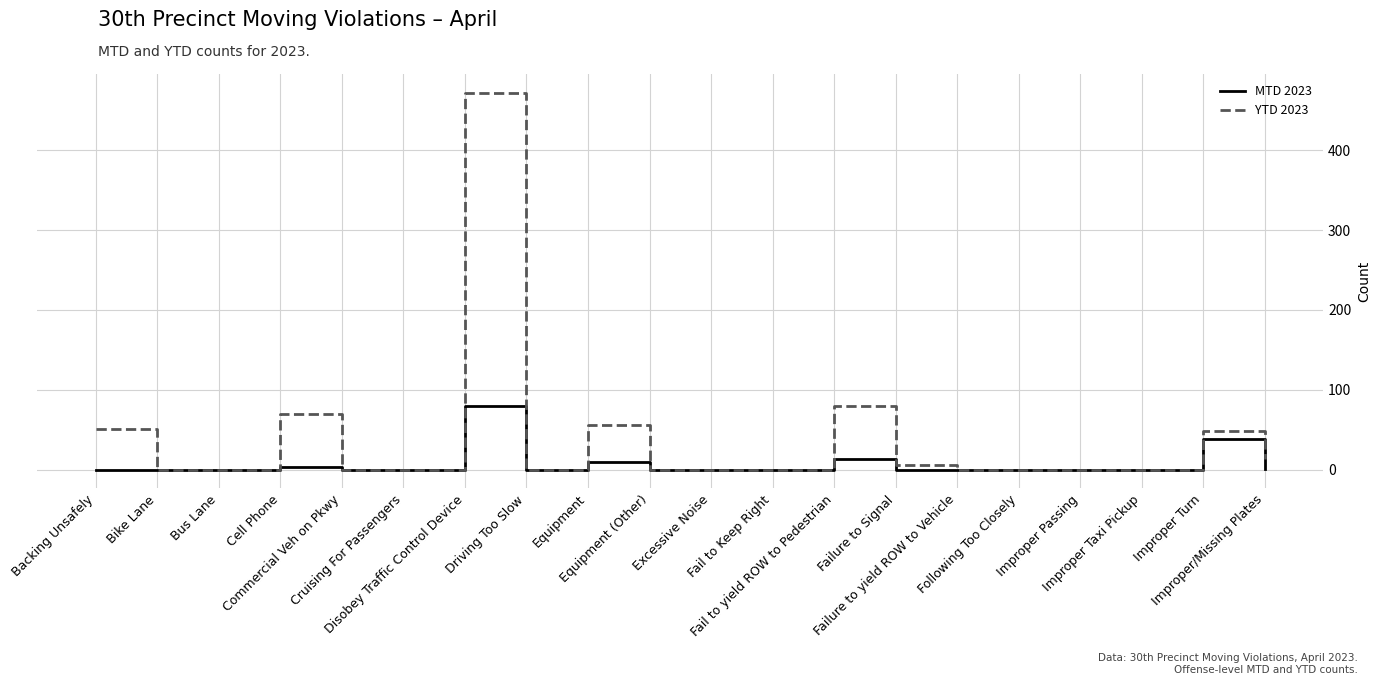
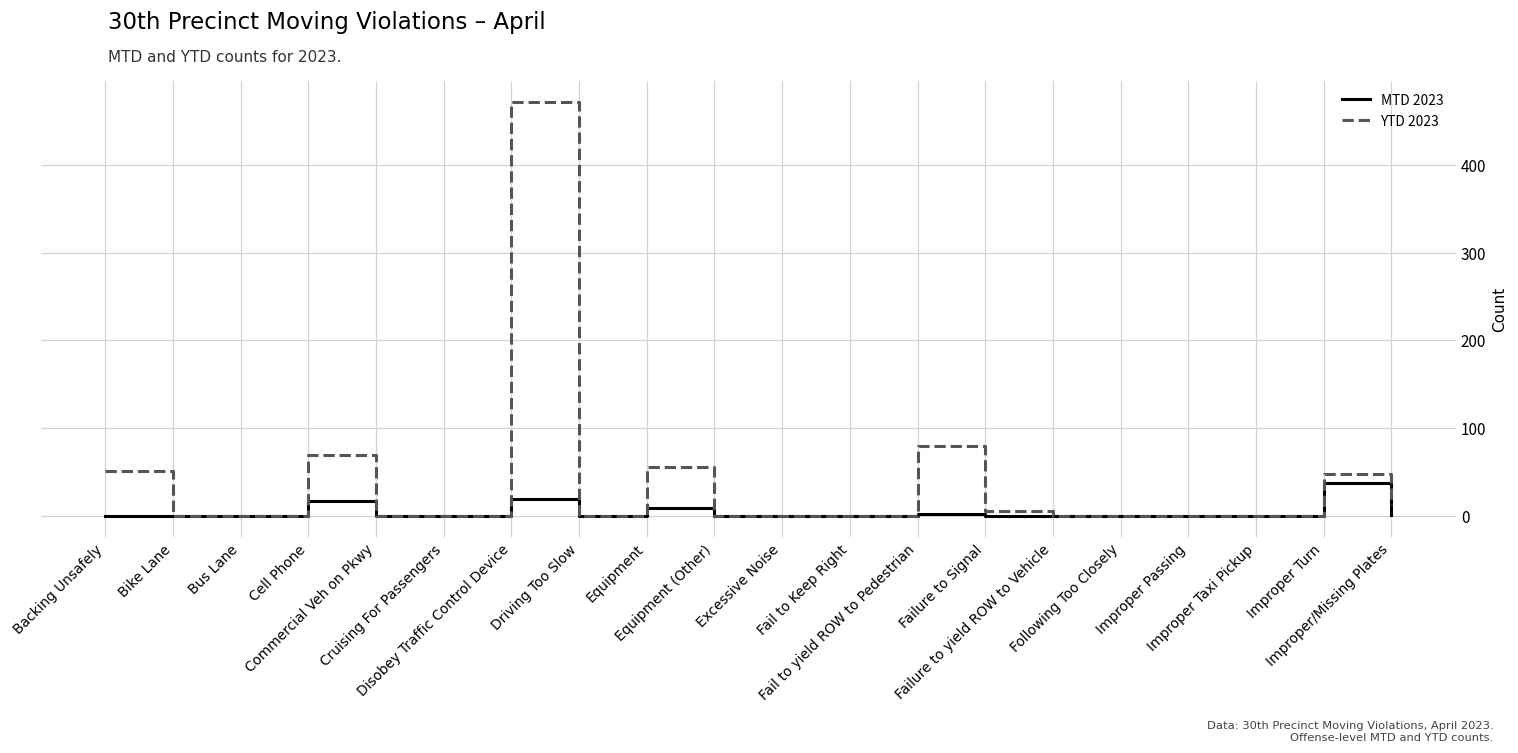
MTD 2023, Cell Phone: 0 -> 20
MTD 2023, Disobey Traffic Control Device: 80 -> 20
MTD 2023, Fail to yield ROW to Pedestrian: 10 -> 0
